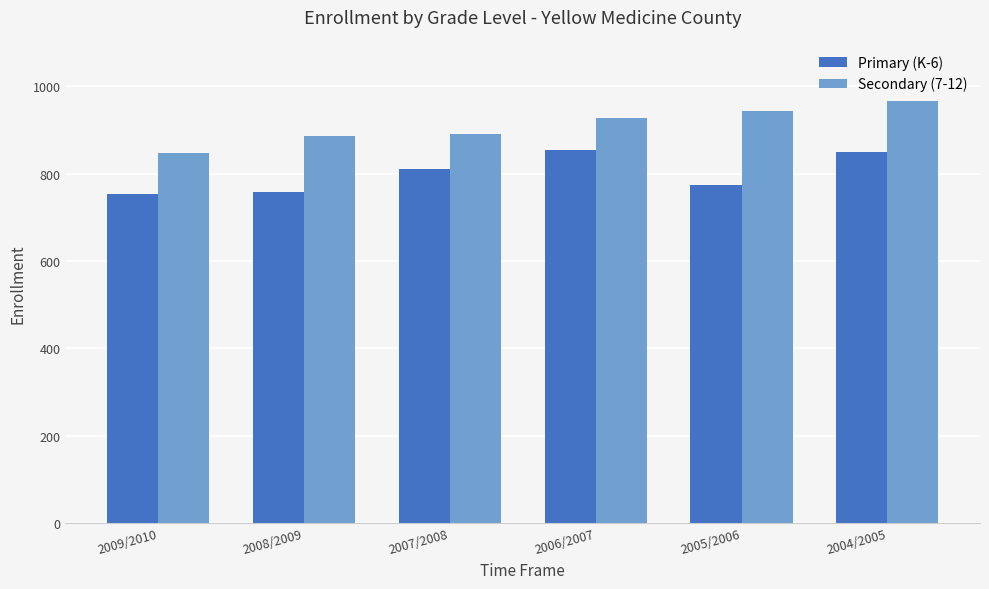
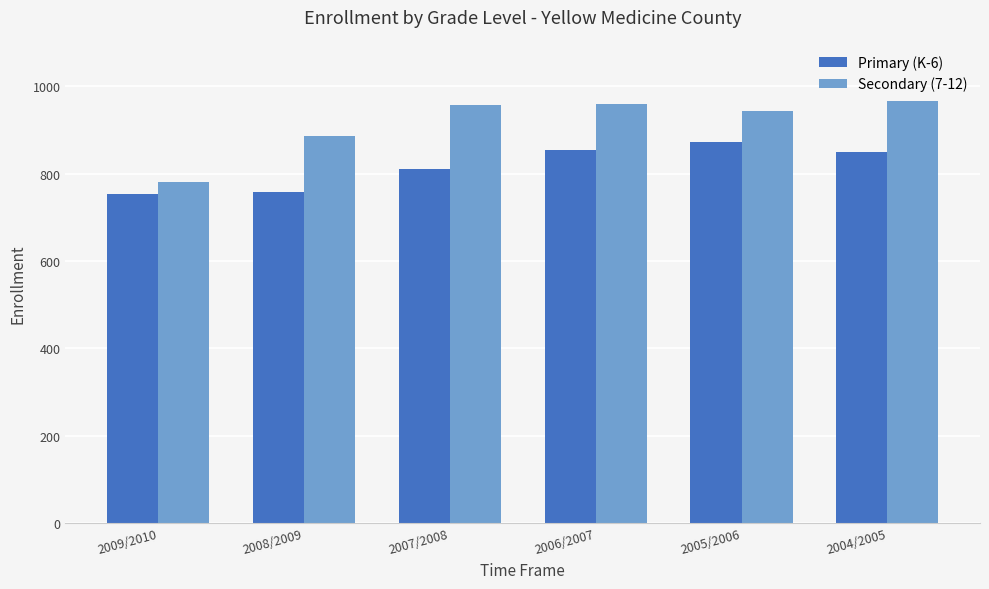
Secondary (7-12), 2009/2010: 850 -> 780
Secondary (7-12), 2007/2008: 890 -> 960
Secondary (7-12), 2006/2007: 930 -> 960
Primary (K-6), 2005/2006: 770 -> 870
